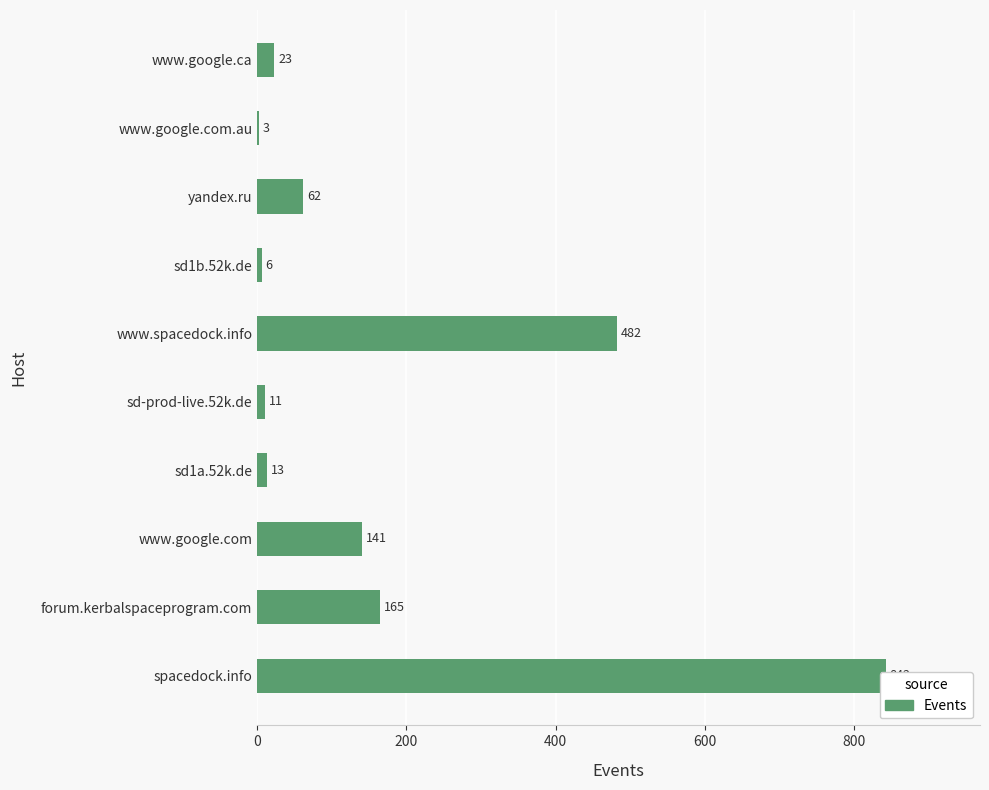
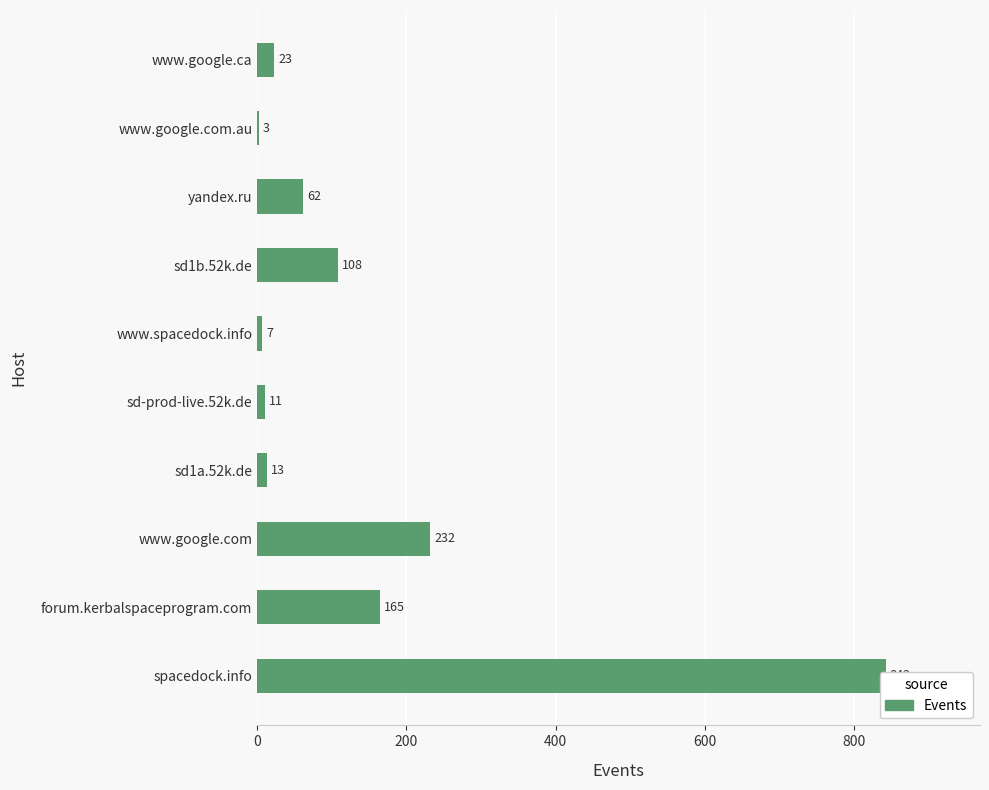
sd1b.52k.de: 6 -> 108
www.spacedock.info: 482 -> 7
www.google.com: 141 -> 232
